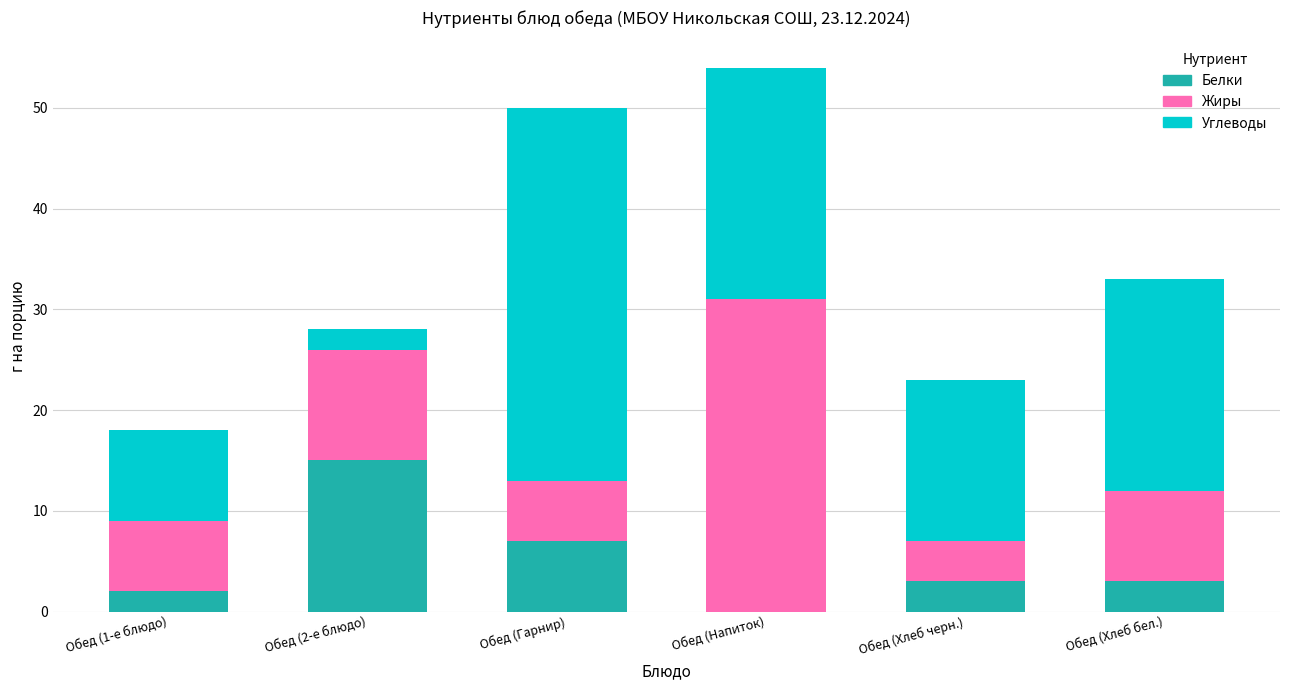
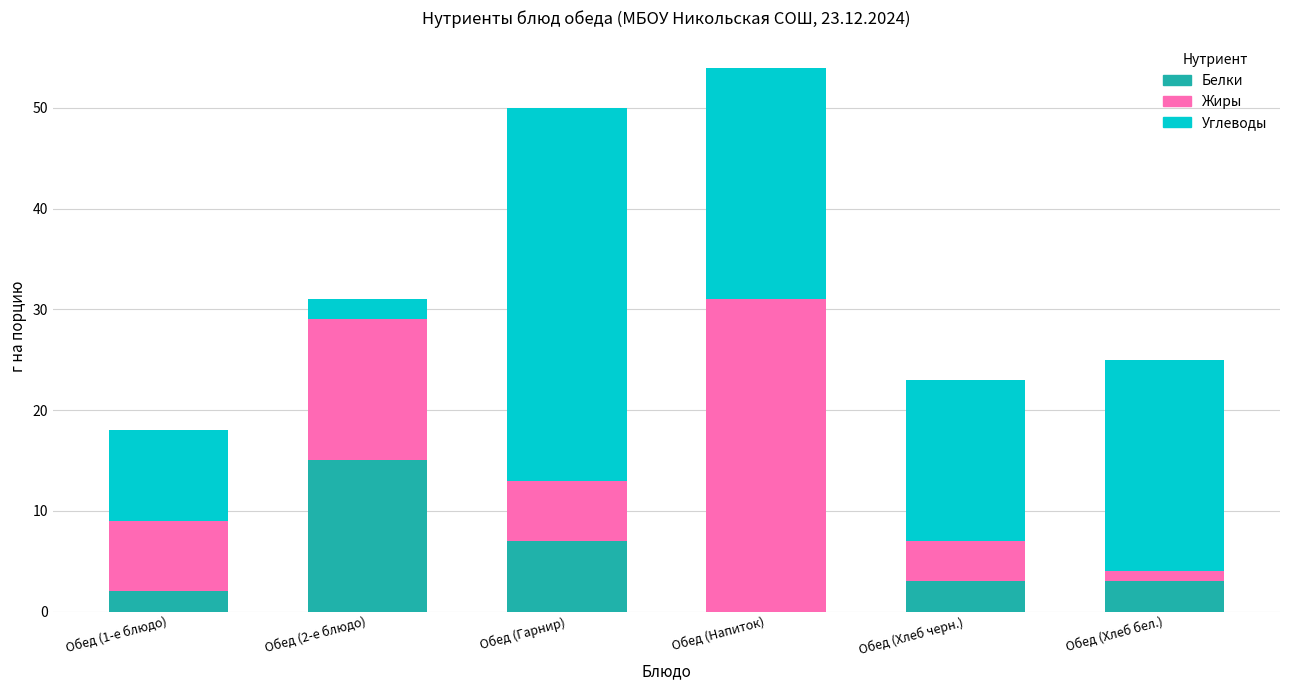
Жиры, Обед (2-е блюдо): 11 -> 14
Жиры, Обед (Хлеб бел.): 9 -> 1
